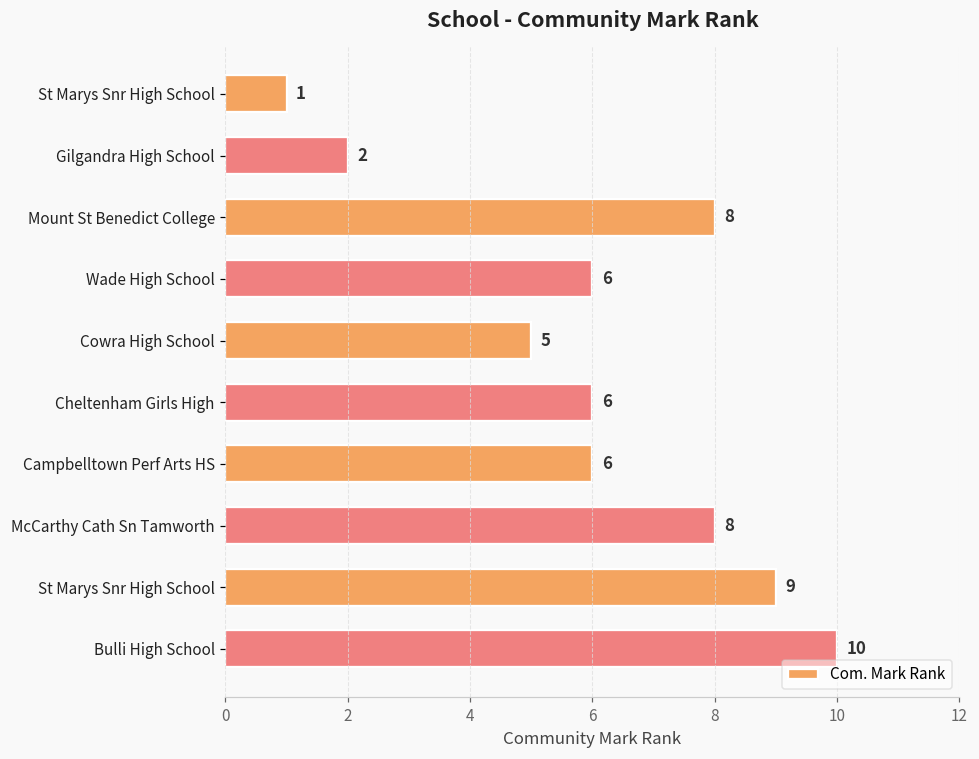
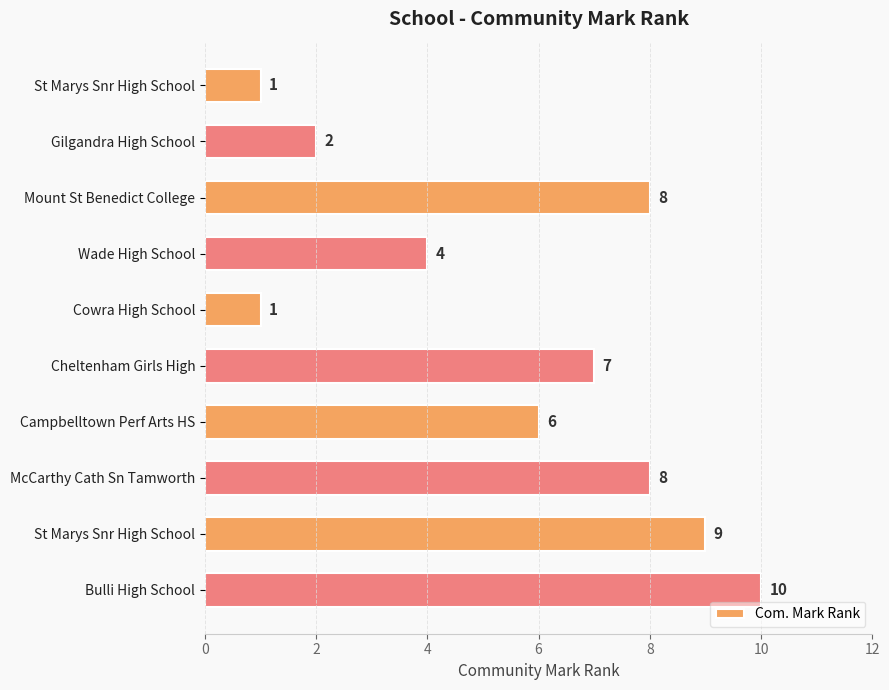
Wade High School: 6 -> 4
Cowra High School: 5 -> 1
Cheltenham Girls High: 6 -> 7
